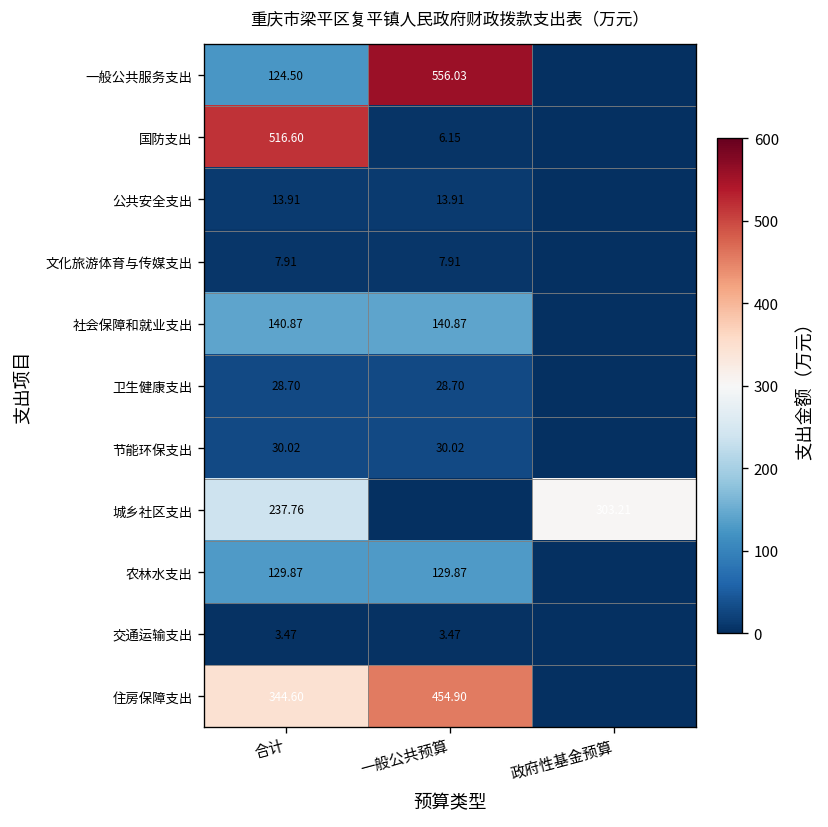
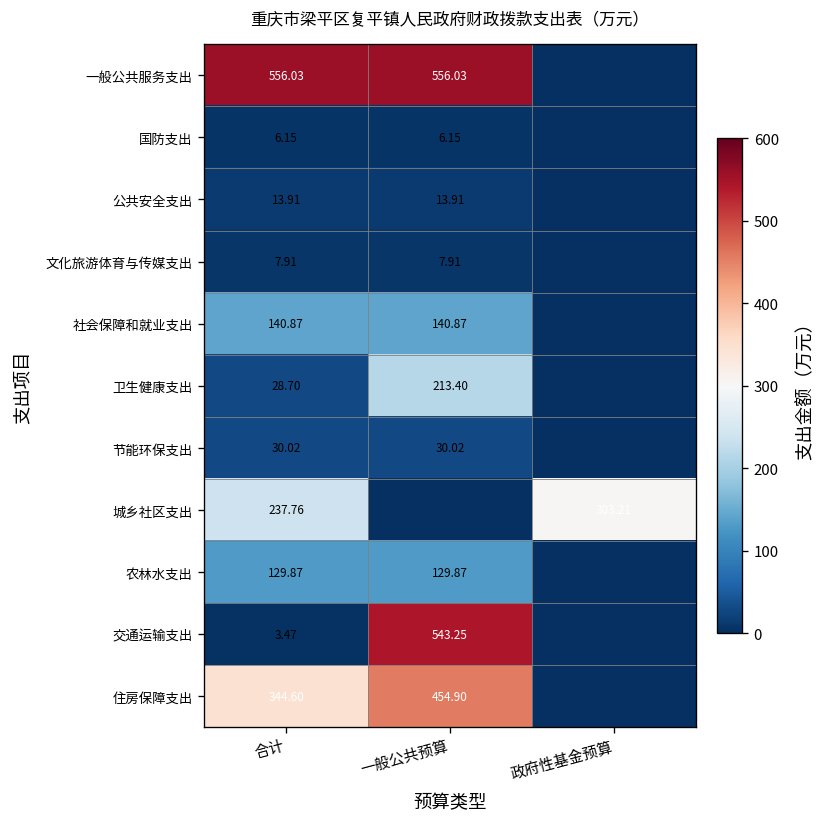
一般公共服务支出, 合计: 124.50 -> 556.03
国防支出, 合计: 516.60 -> 6.15
卫生健康支出, 一般公共预算: 28.70 -> 213.40
交通运输支出, 一般公共预算: 3.47 -> 543.25
